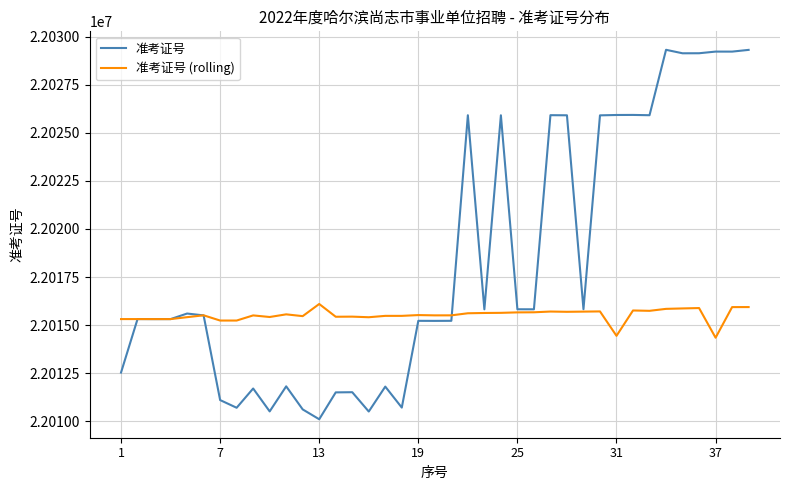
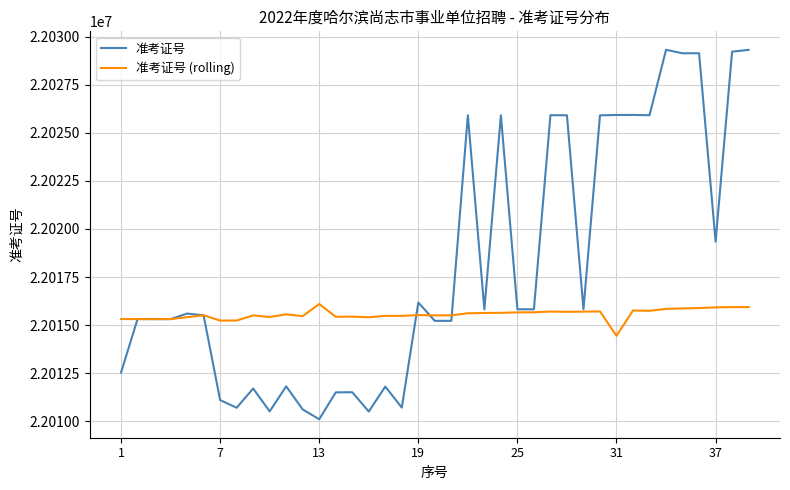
准考证号, 19: 22015200 -> 22016200
准考证号, 37: 22029200 -> 22019300
准考证号 (rolling), 37: 22014300 -> 22015900
